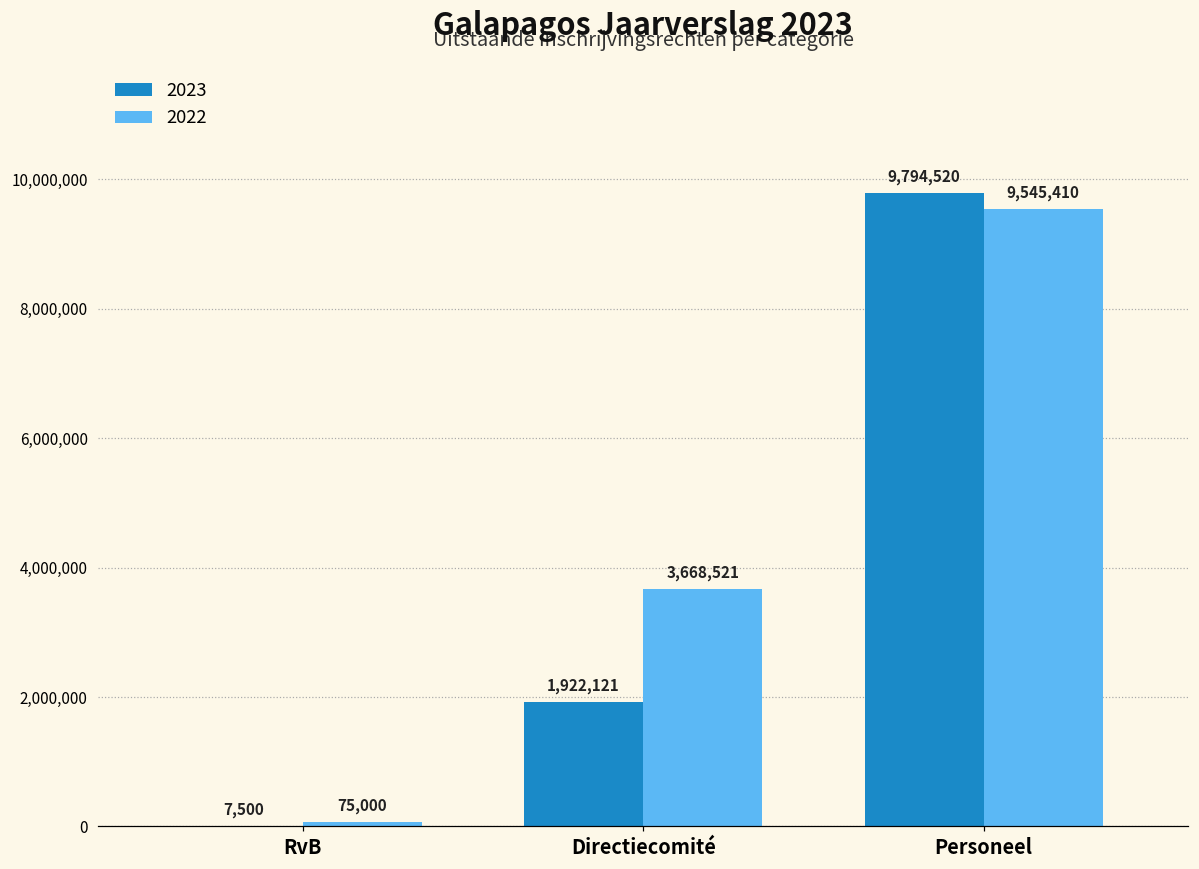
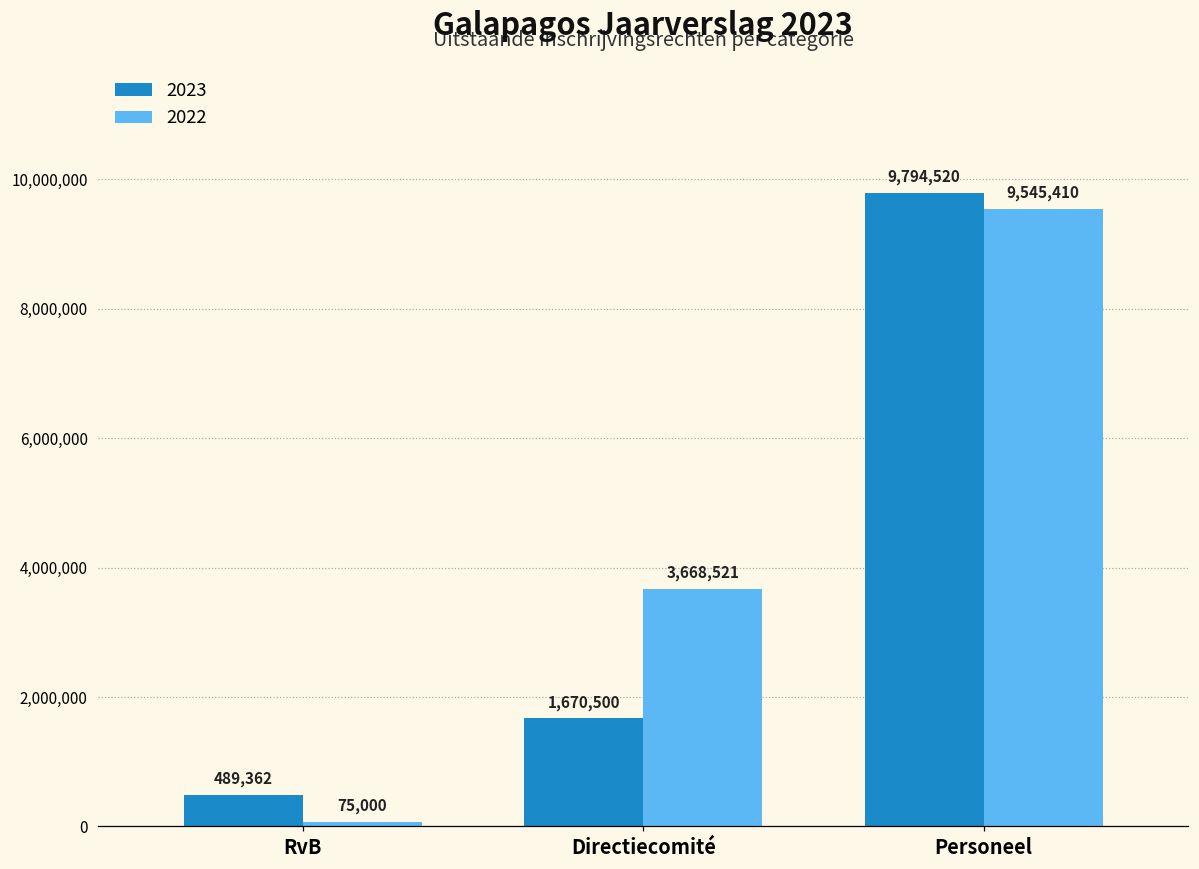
2023, RvB: 7,500 -> 489,362
2023, Directiecomité: 1,922,121 -> 1,670,500
